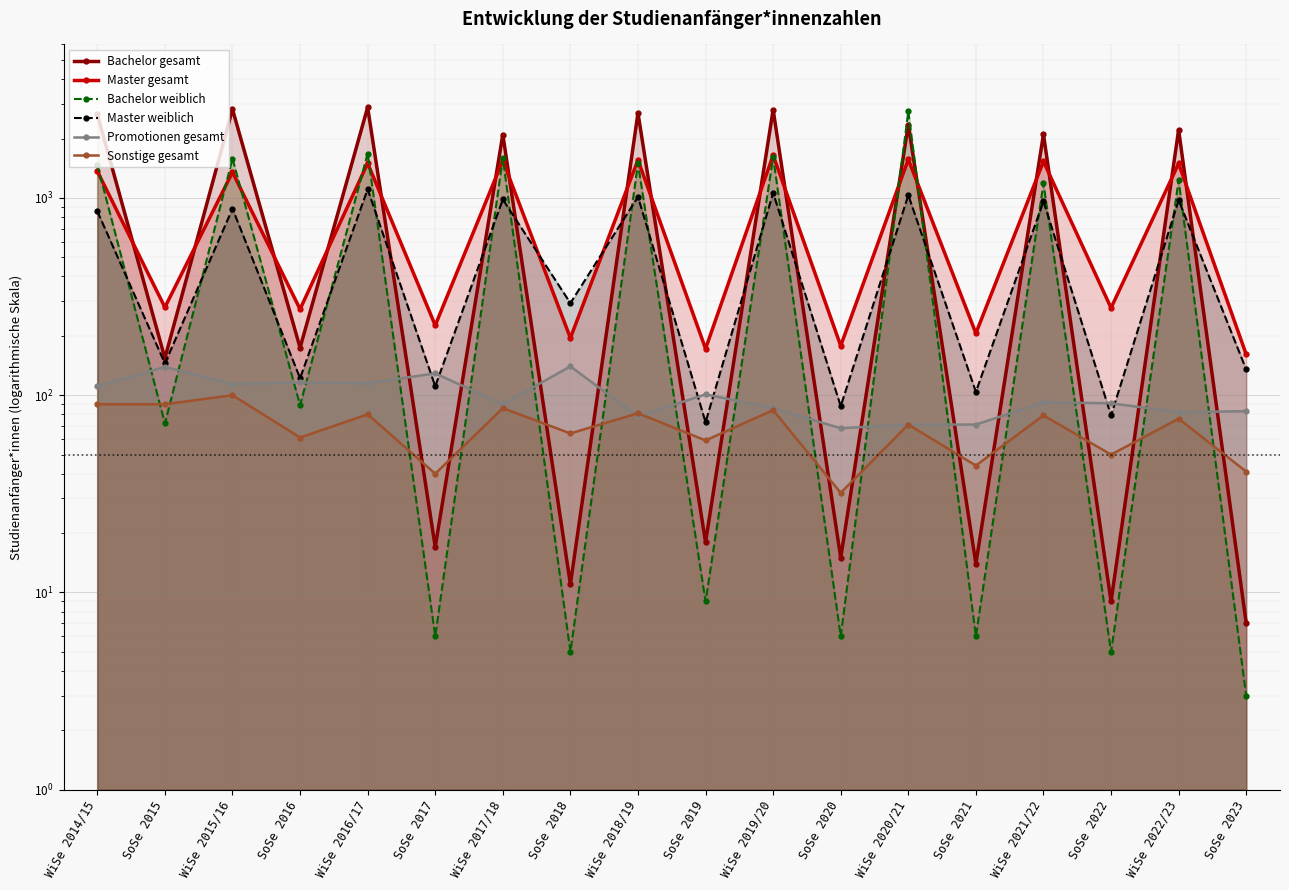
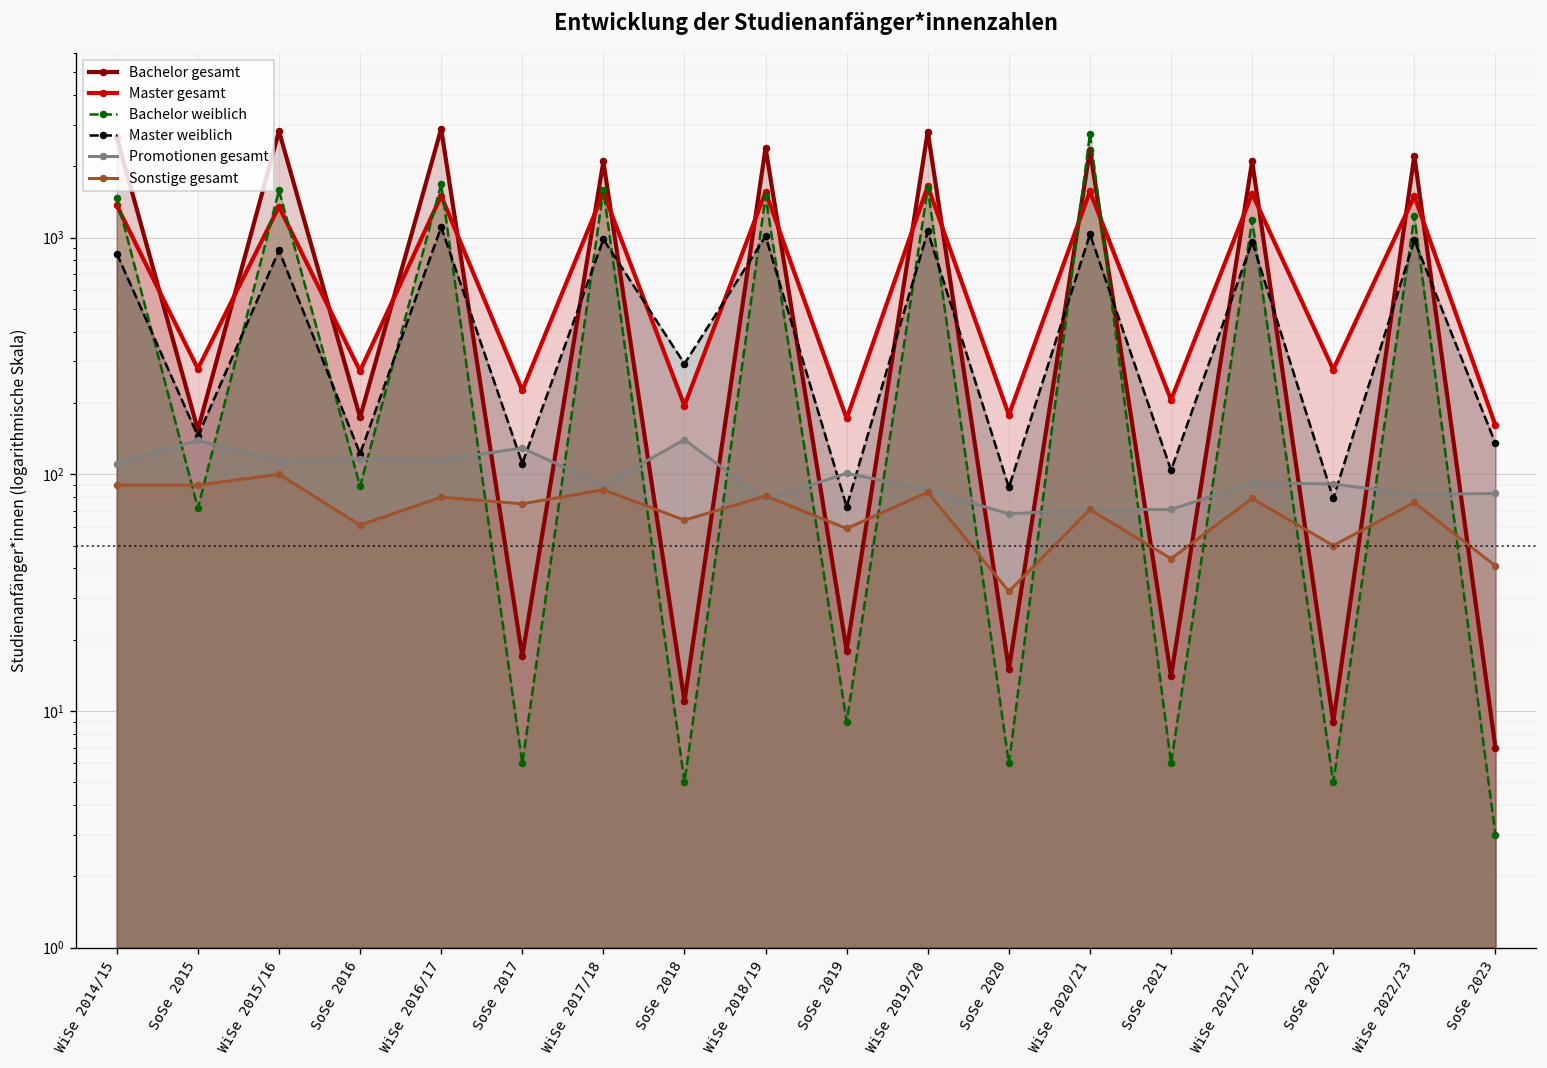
Sonstige gesamt, SoSe 2017: 40 -> 75
Bachelor gesamt, WiSe 2018/19: 2700 -> 2400
